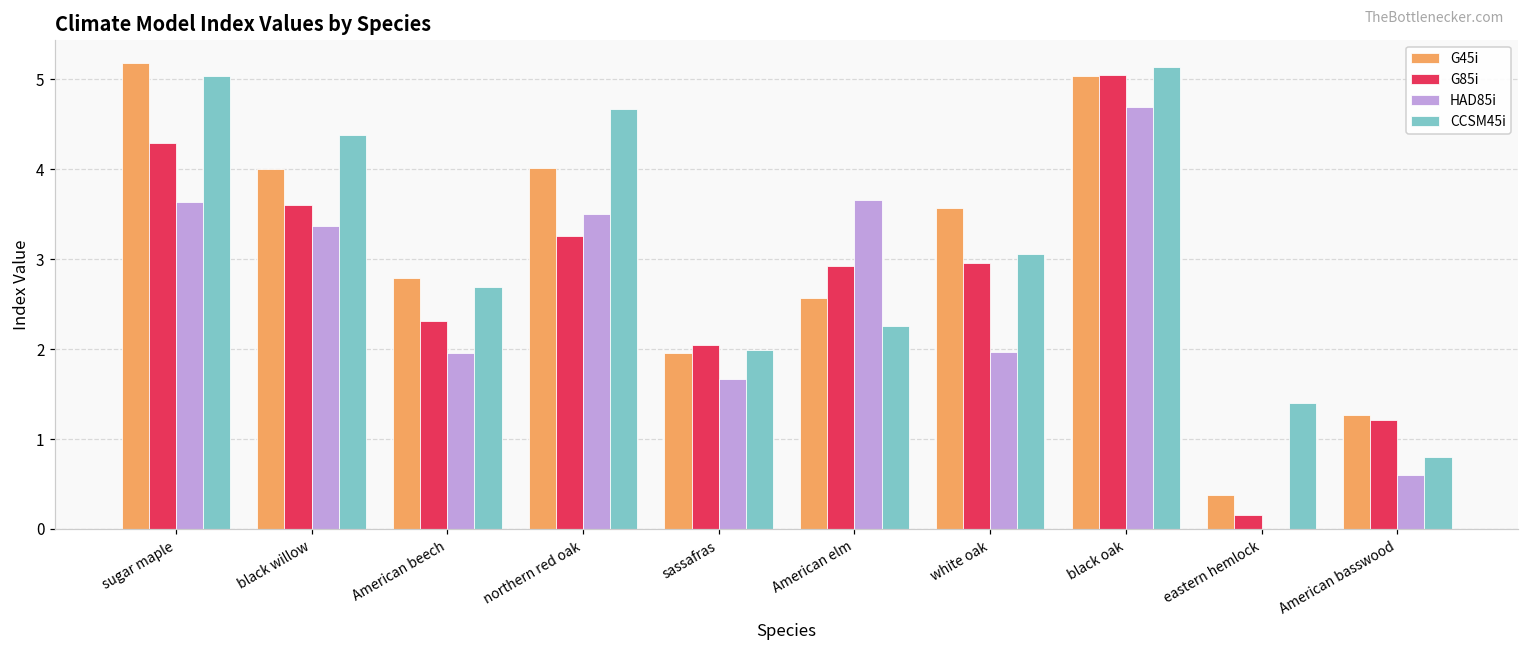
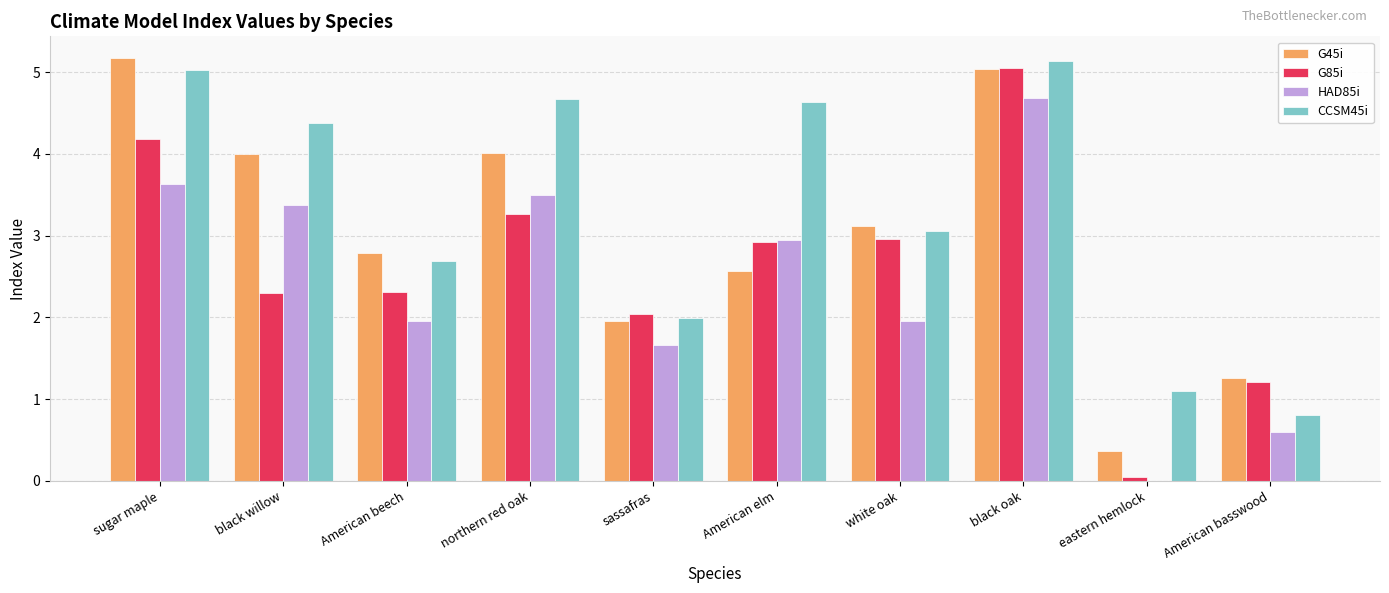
G85i, sugar maple: 4.3 -> 4.2
G85i, black willow: 3.6 -> 2.3
HAD85i, American elm: 3.7 -> 3.0
CCSM45i, American elm: 2.3 -> 4.6
G45i, white oak: 3.6 -> 3.1
G85i, eastern hemlock: 0.2 -> 0.1
CCSM45i, eastern hemlock: 1.4 -> 1.1
